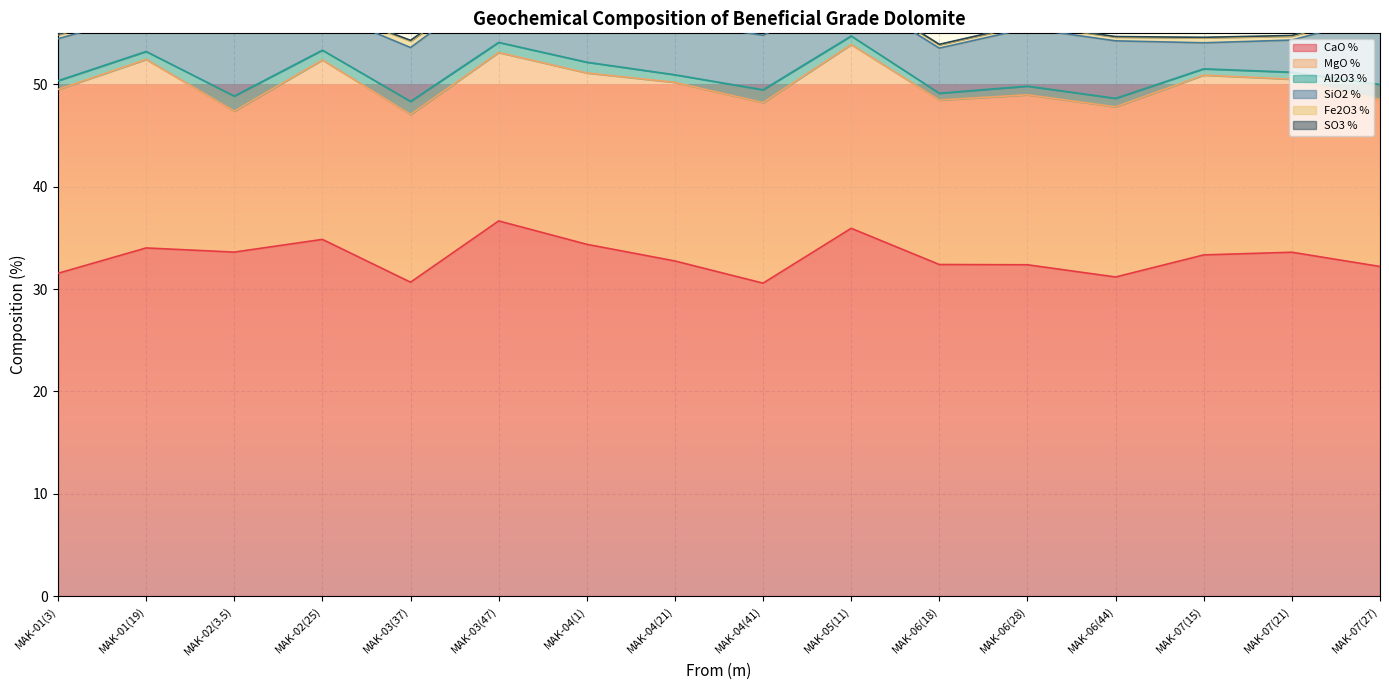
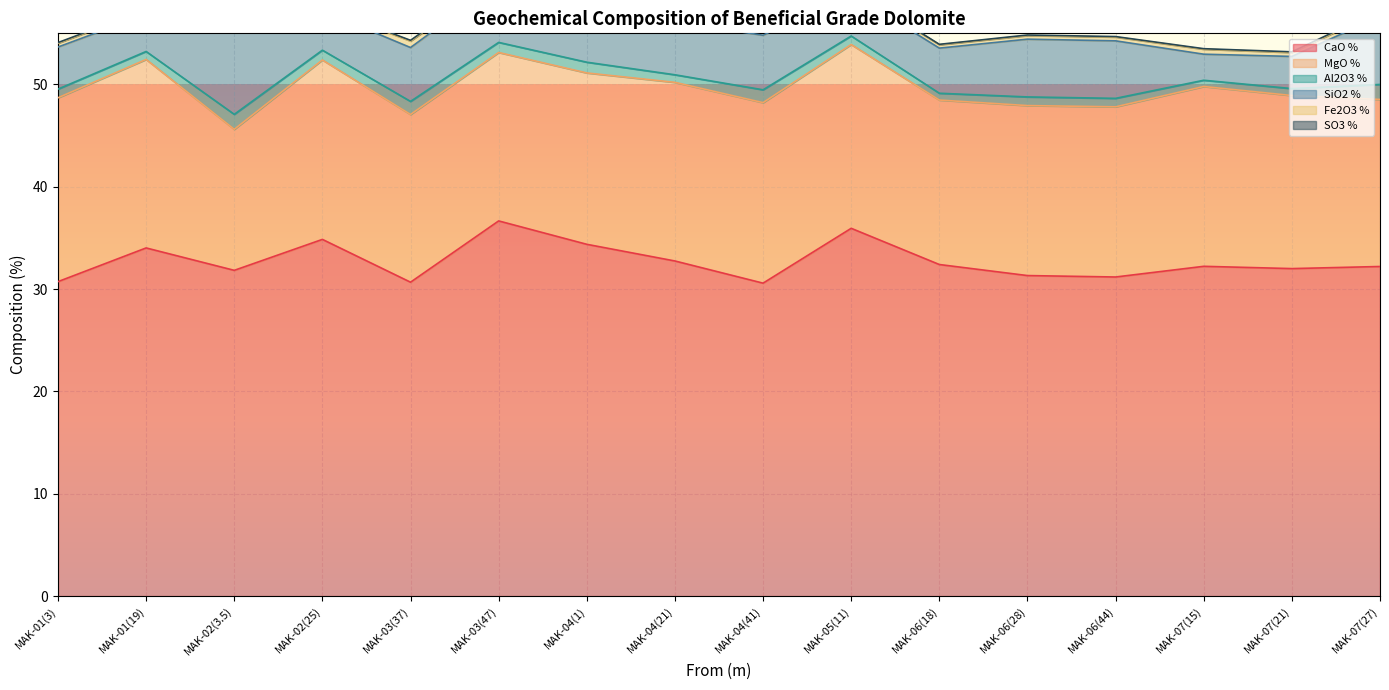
CaO %, MAK-01(3): 31.5 -> 30.7
CaO %, MAK-02(3.5): 33.6 -> 31.8
CaO %, MAK-06(28): 32.4 -> 31.3
CaO %, MAK-07(15): 33.3 -> 32.2
CaO %, MAK-07(21): 33.6 -> 32.0
